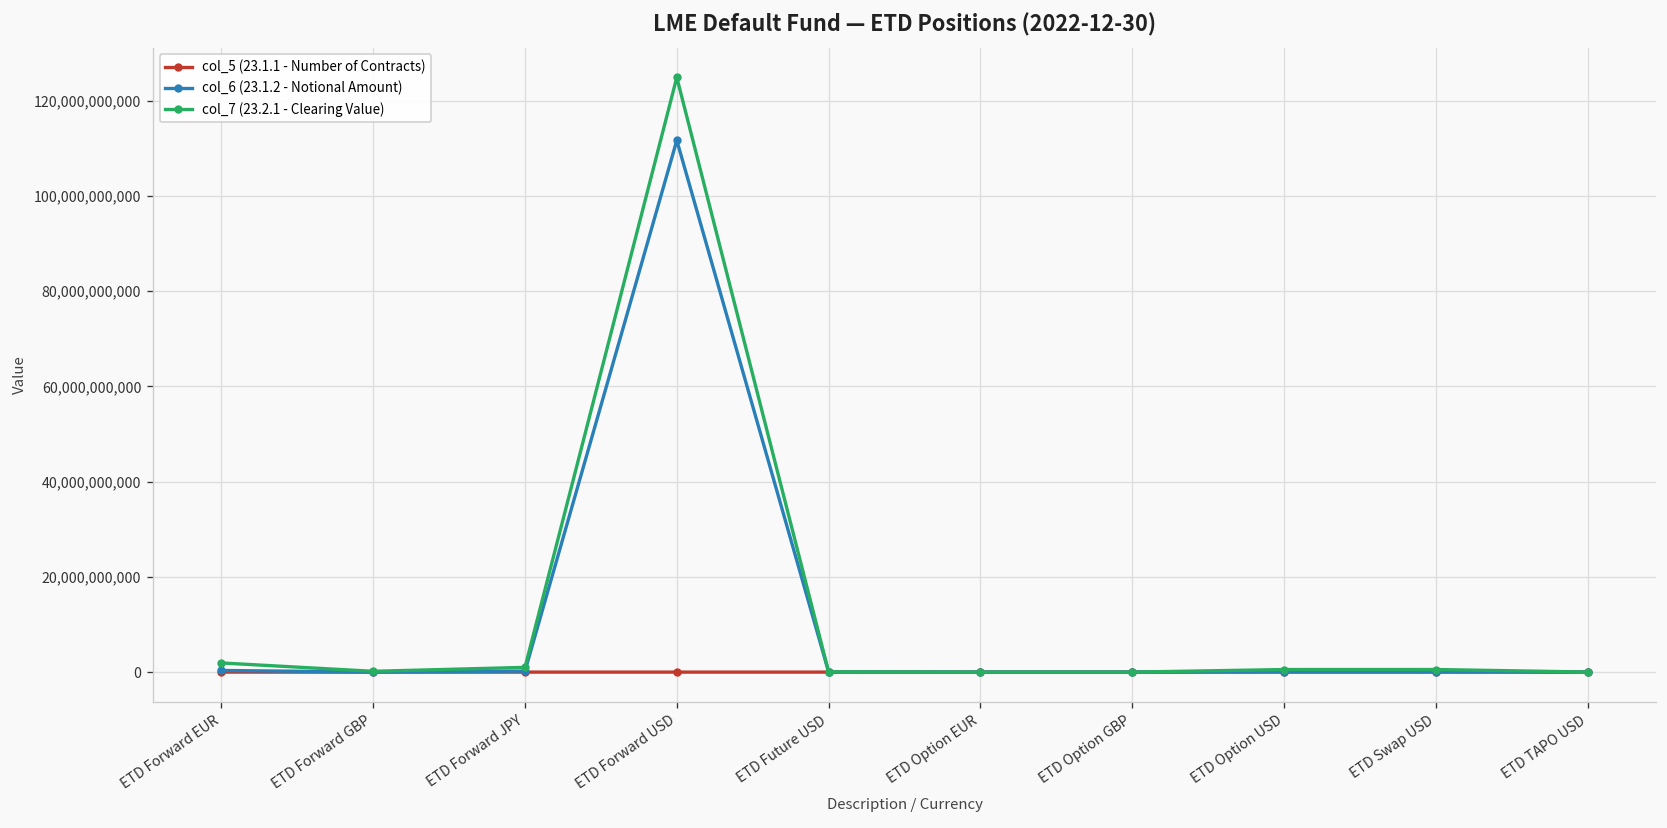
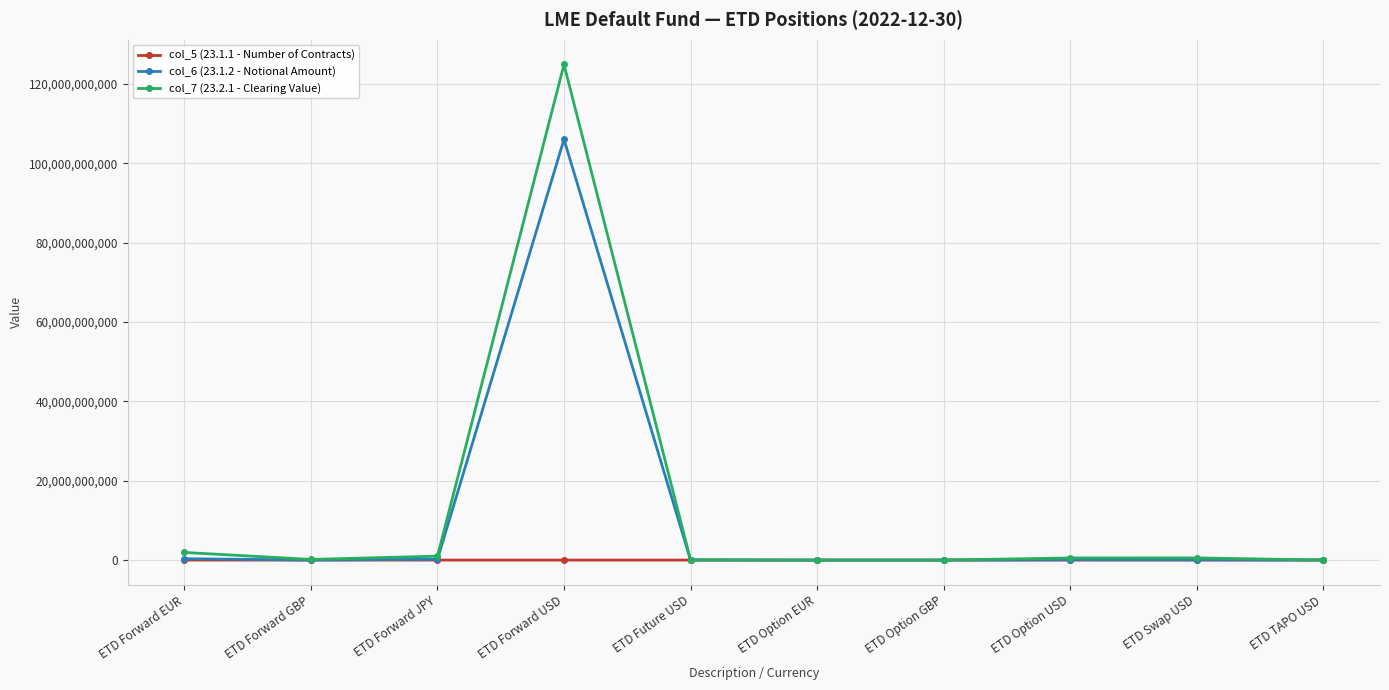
col_6 (23.1.2 - Notional Amount), ETD Forward USD: 112,000,000,000 -> 106,000,000,000
